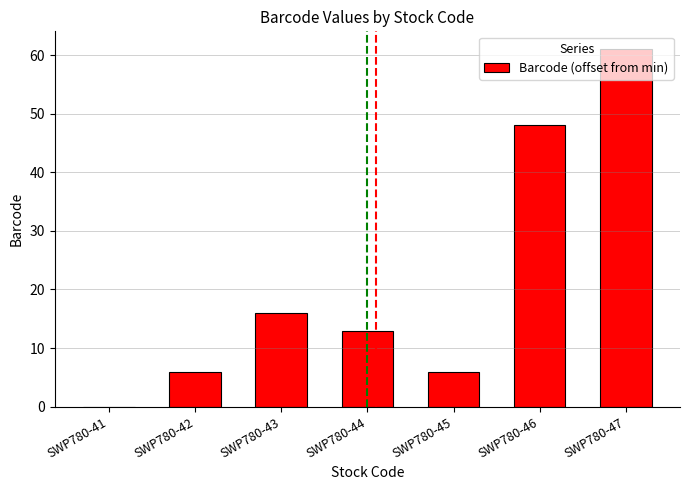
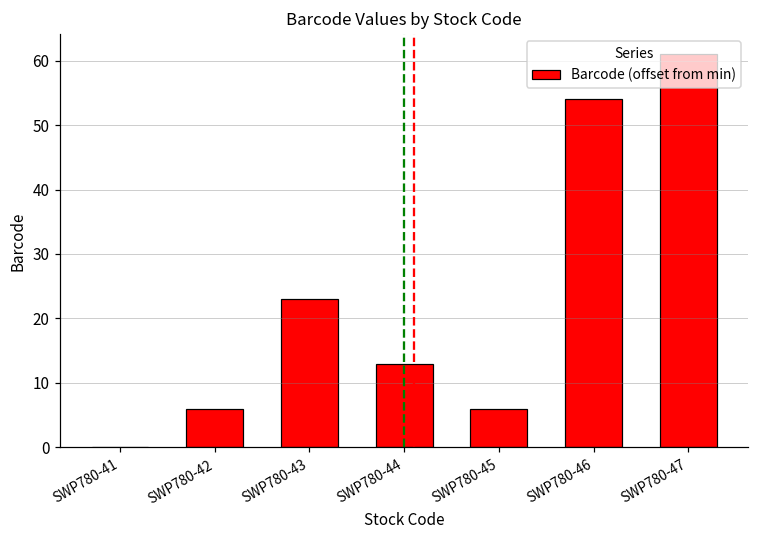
SWP780-43: 16 -> 23
SWP780-46: 48 -> 54
